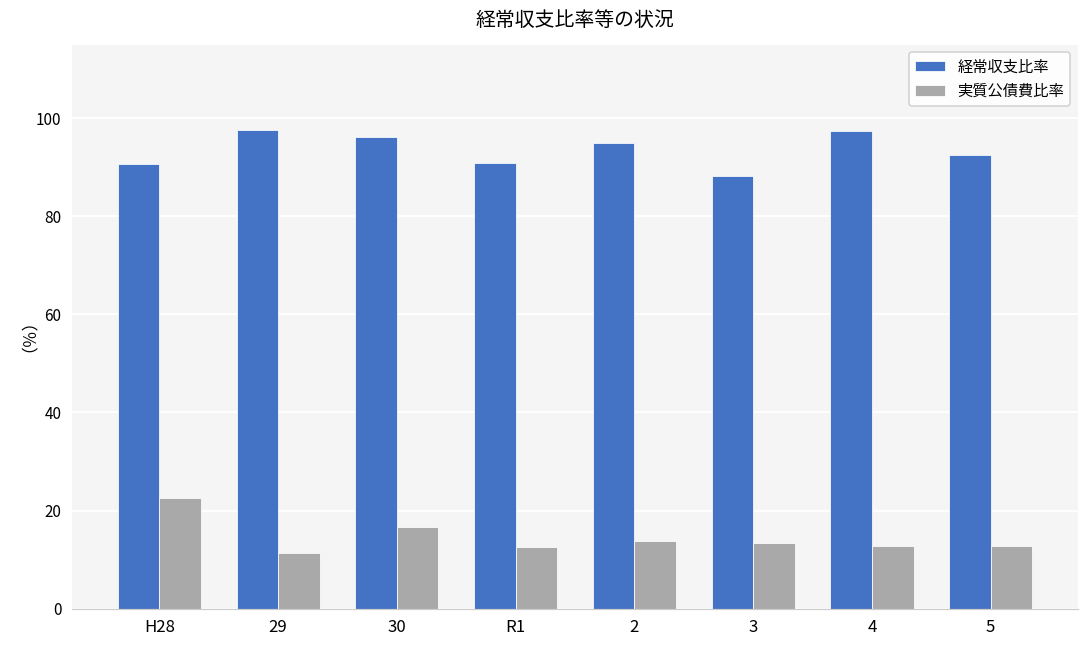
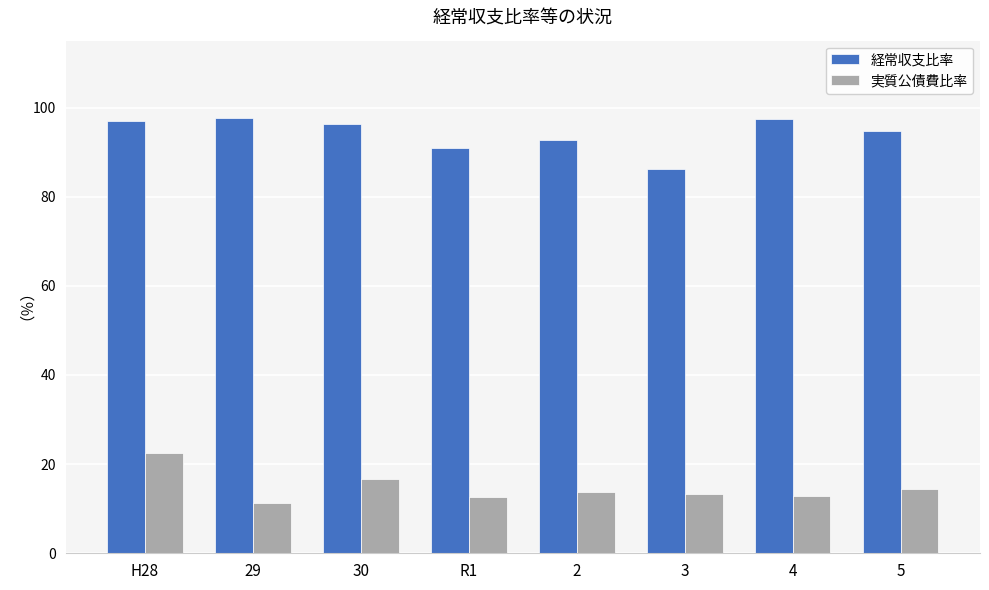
経常収支比率, H28: 91 -> 97
経常収支比率, 2: 95 -> 93
経常収支比率, 3: 88 -> 86
経常収支比率, 5: 93 -> 95
実質公債費比率, 5: 13 -> 15
